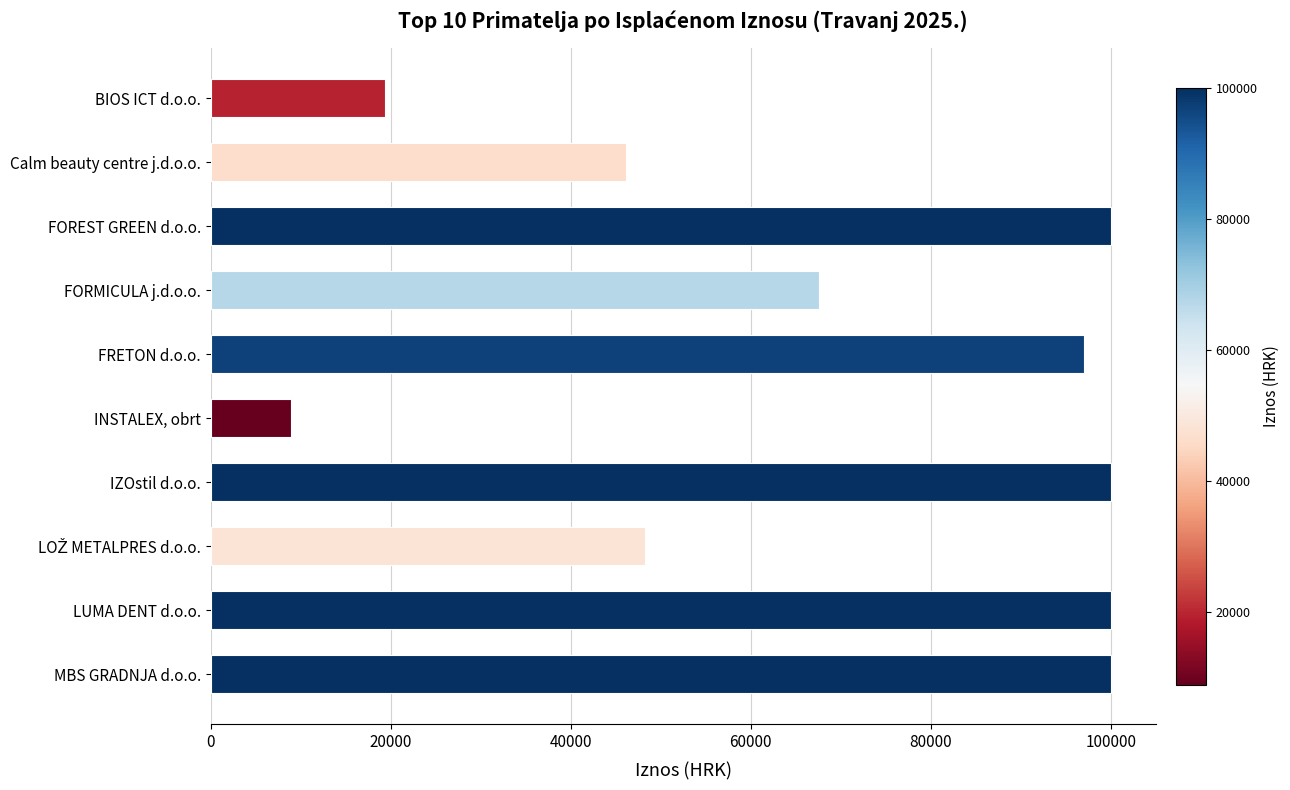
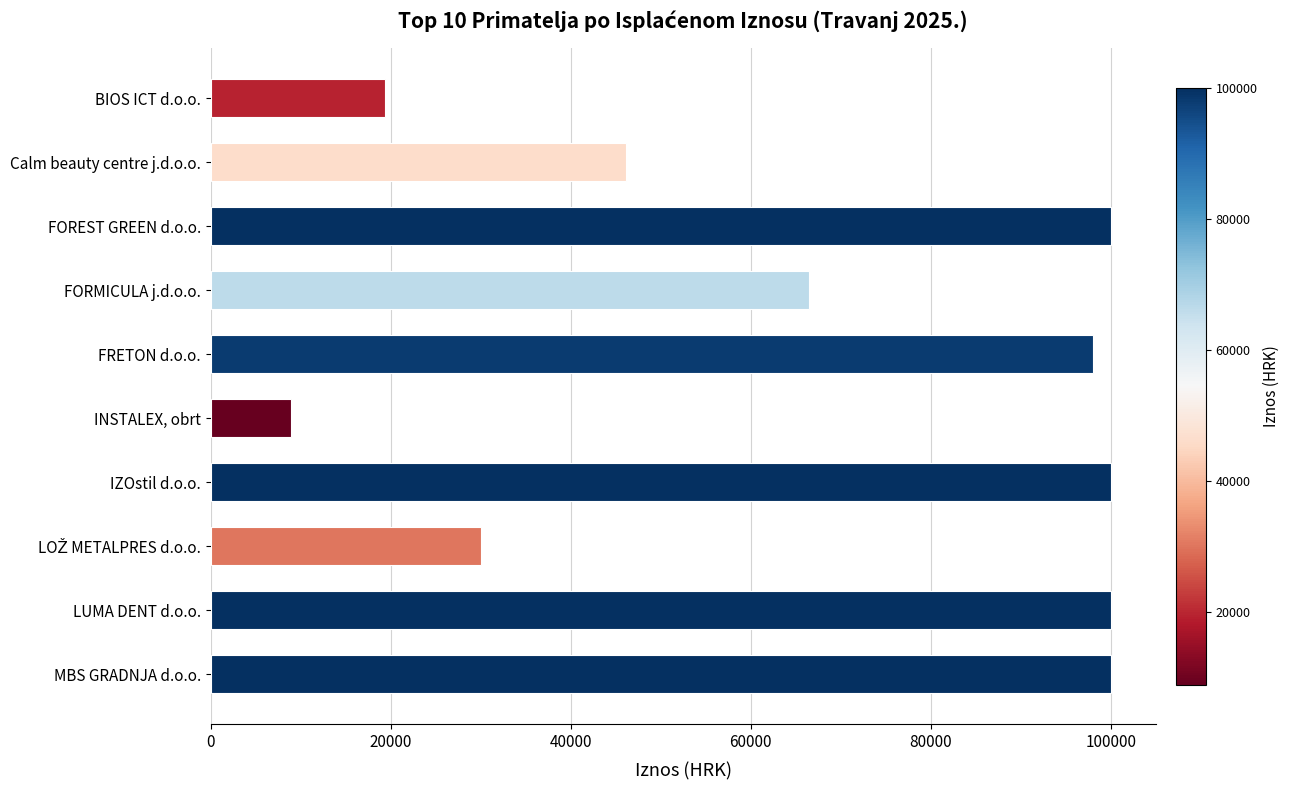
FORMICULA j.d.o.o.: 68000 -> 66000
FRETON d.o.o.: 97000 -> 98000
LOŽ METALPRES d.o.o.: 48000 -> 30000
